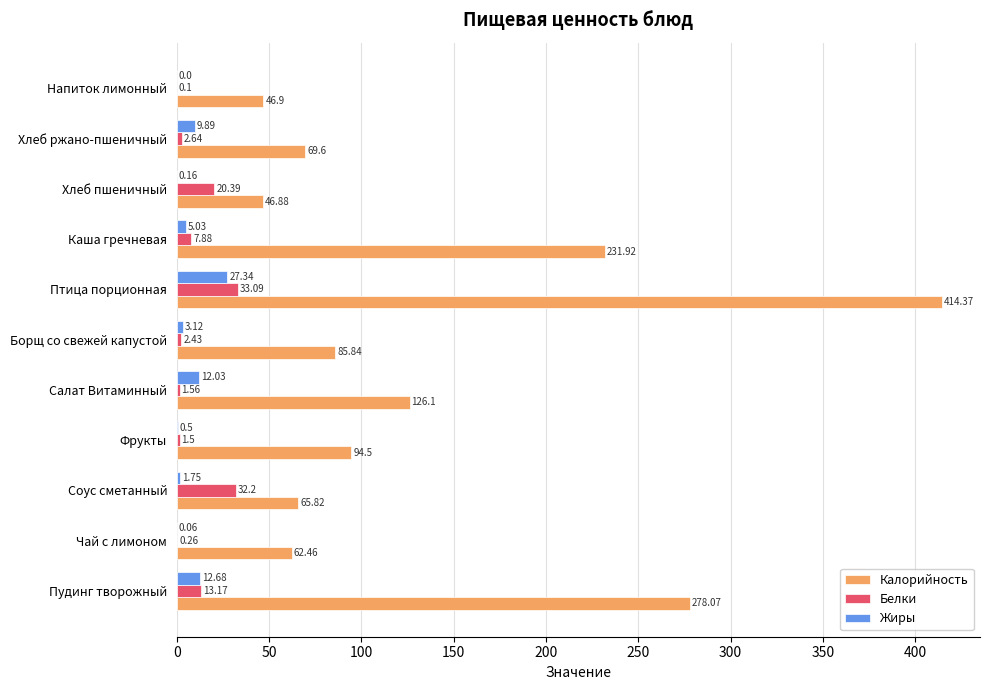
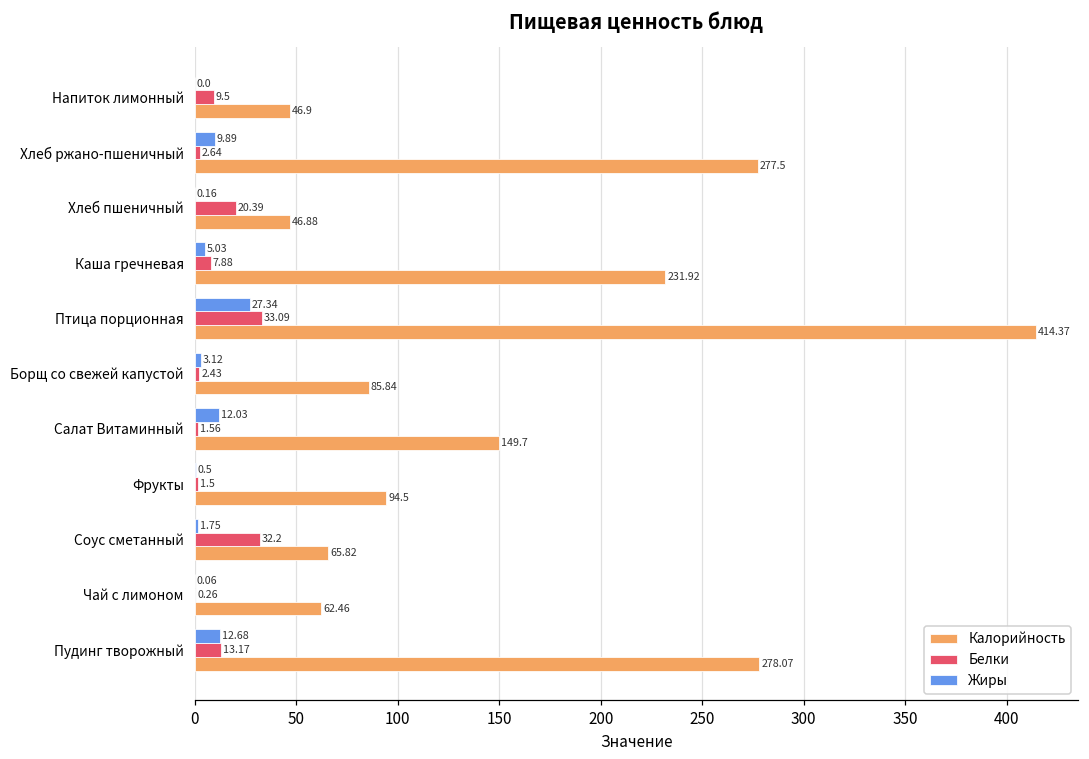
Белки, Напиток лимонный: 0.1 -> 9.5
Калорийность, Хлеб ржано-пшеничный: 69.6 -> 277.5
Калорийность, Салат Витаминный: 126.1 -> 149.7
